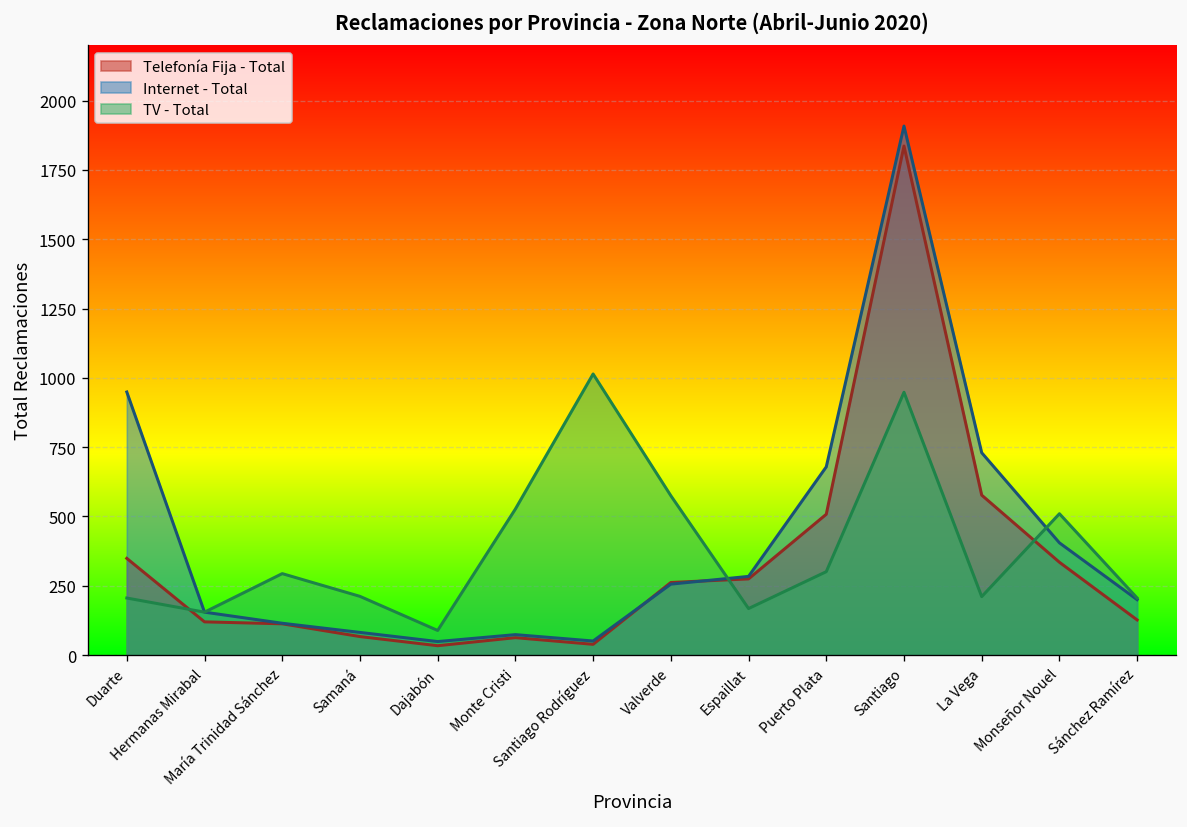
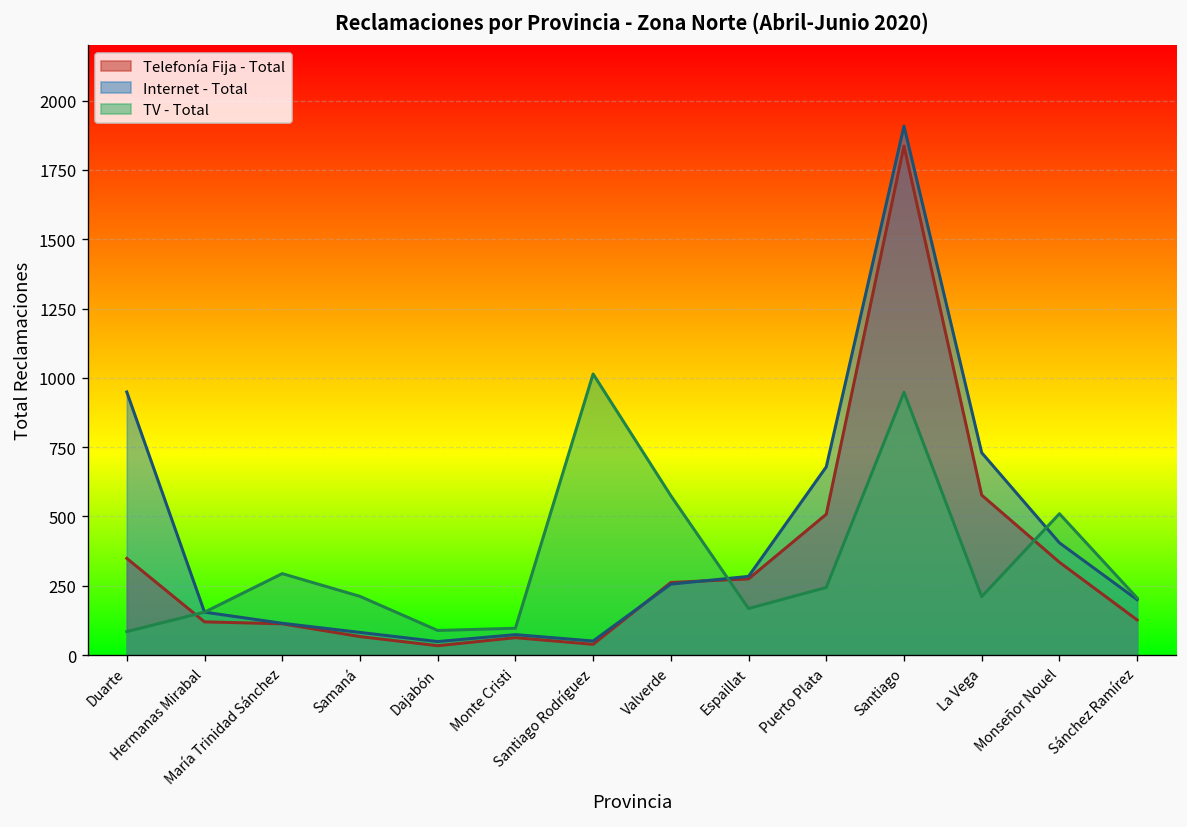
TV - Total, Duarte: 210 -> 90
TV - Total, Monte Cristi: 530 -> 100
TV - Total, Puerto Plata: 300 -> 240
